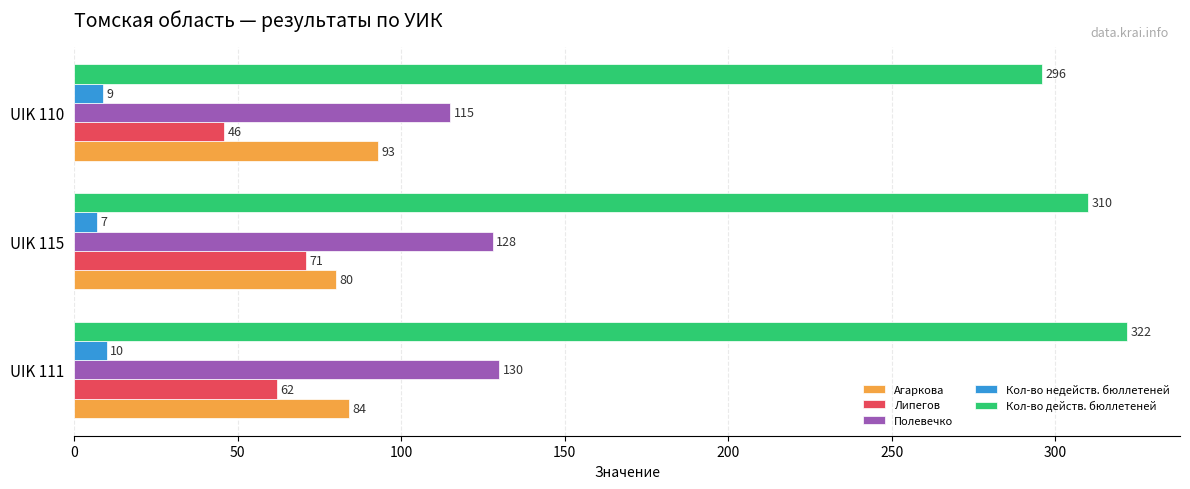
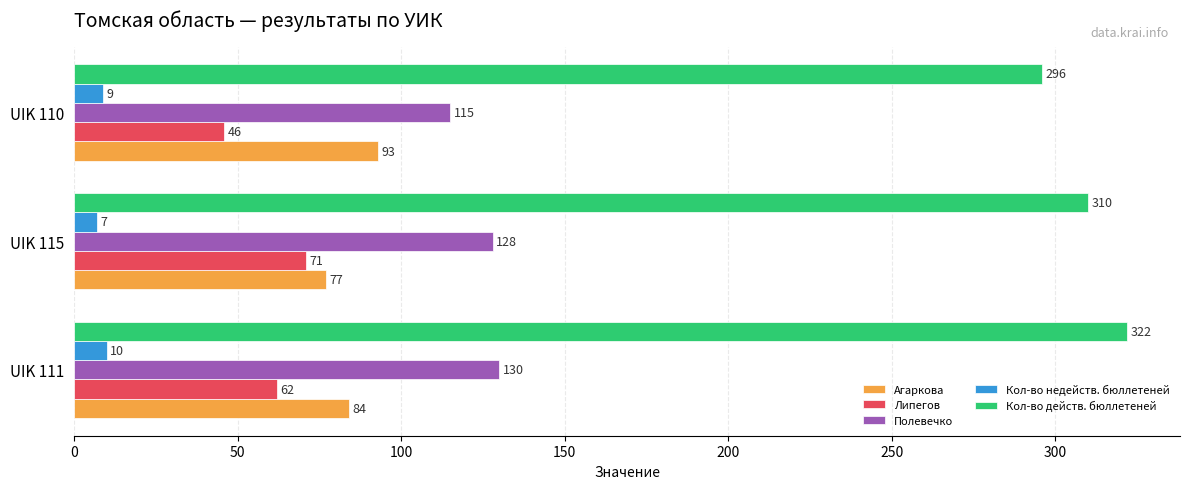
Агаркова, UIK 115: 80 -> 77
